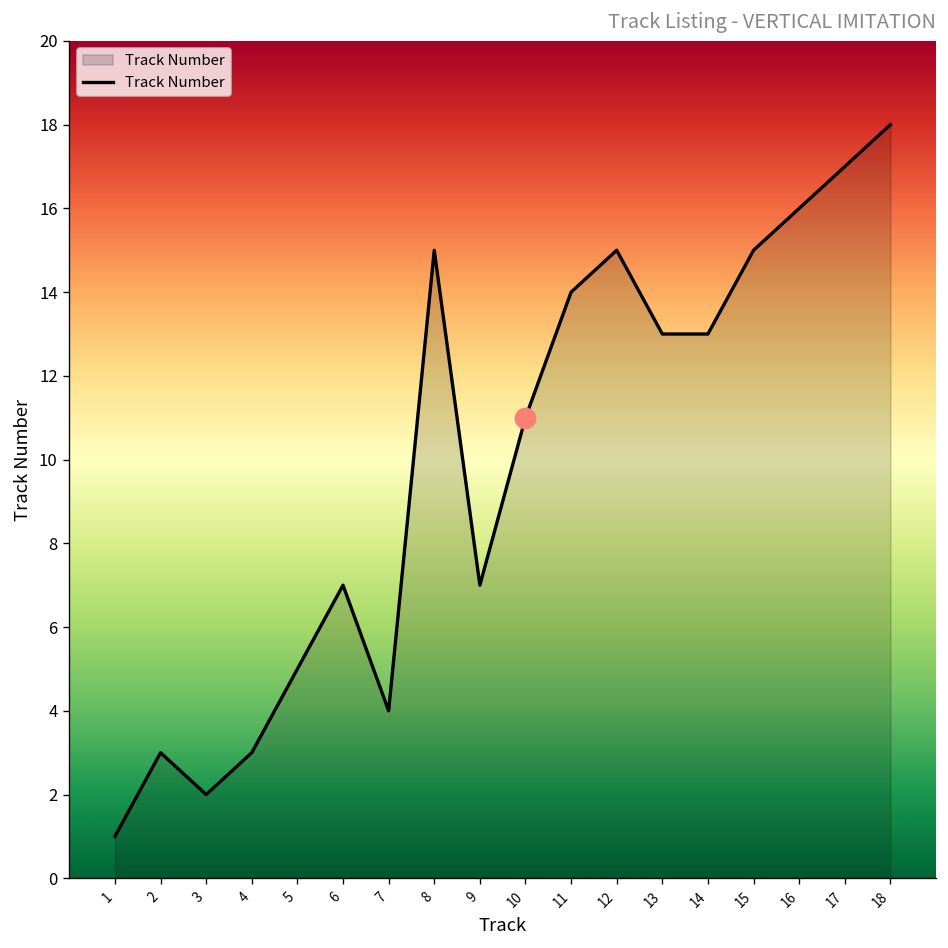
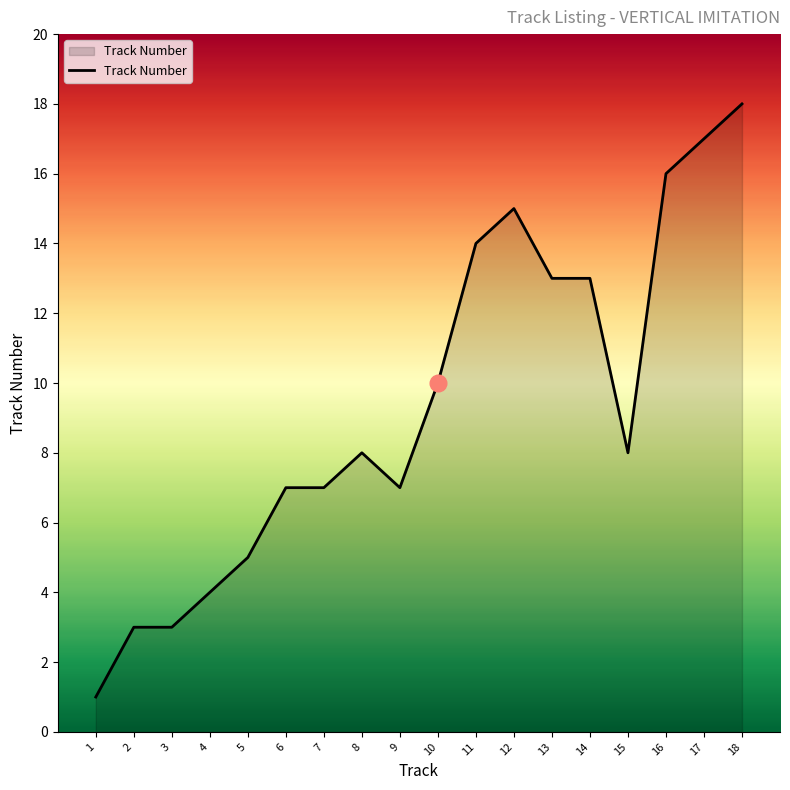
Track Number, 3: 2 -> 3
Track Number, 4: 3 -> 4
Track Number, 7: 4 -> 7
Track Number, 8: 15 -> 8
Track Number, 10: 11 -> 10
Track Number, 15: 15 -> 8
